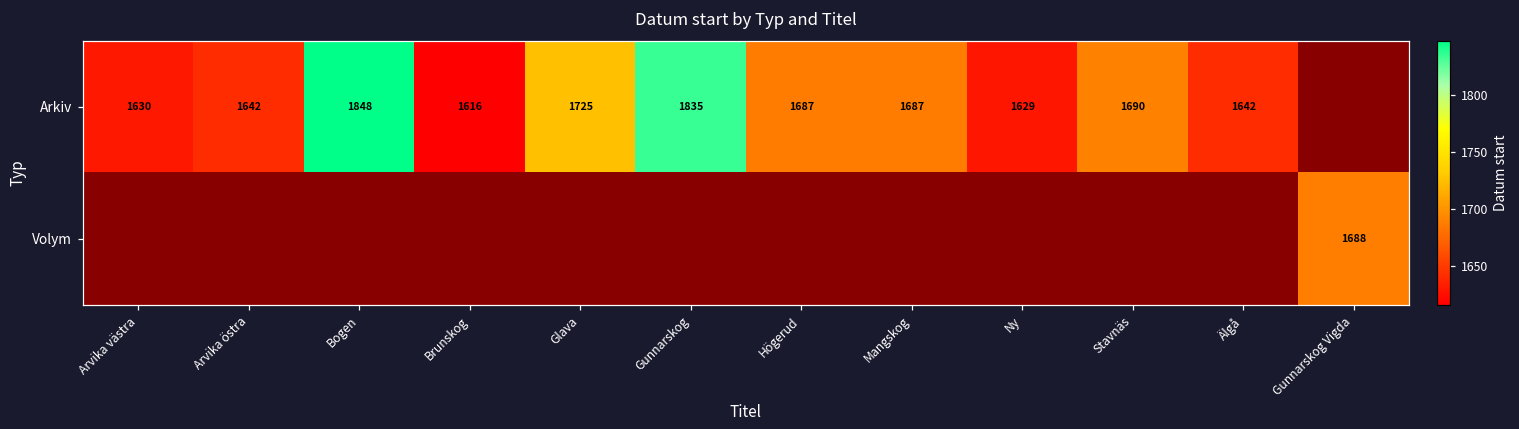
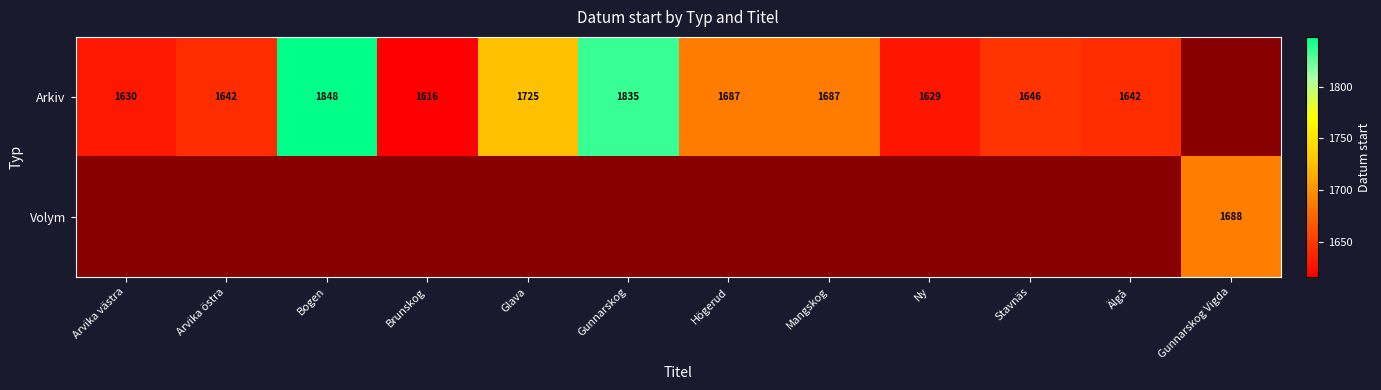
Arkiv, Stavnäs: 1690 -> 1646
